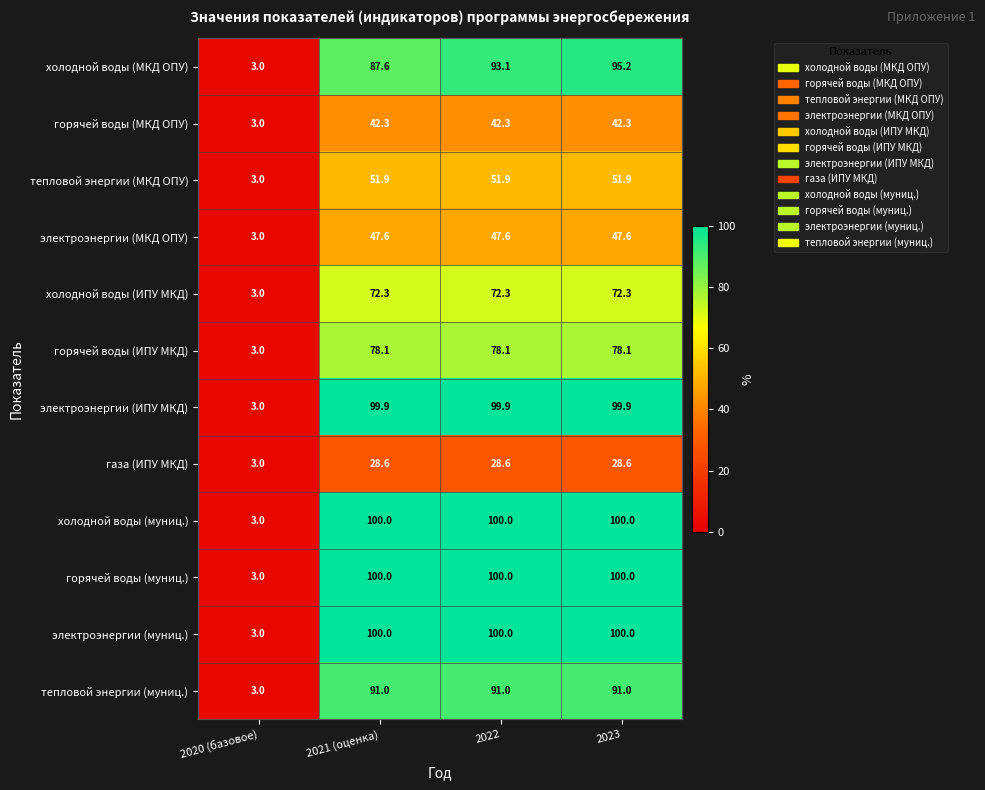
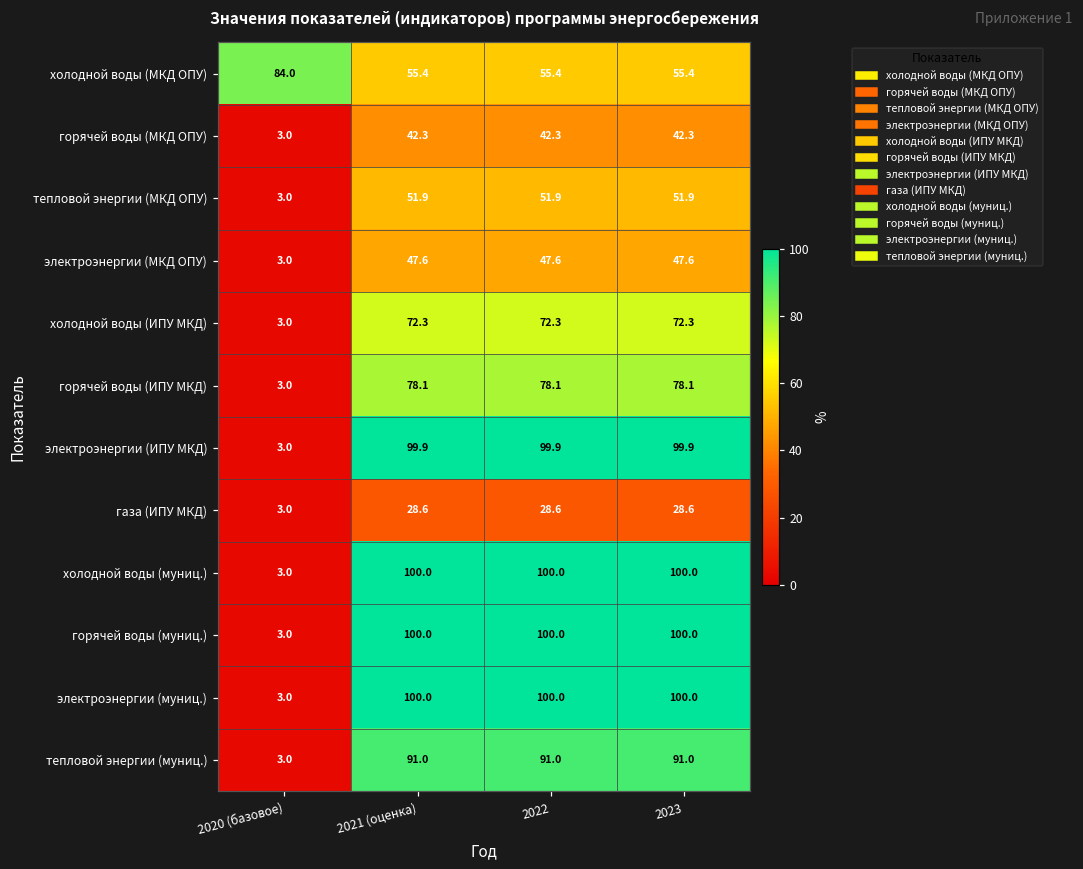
холодной воды (МКД ОПУ), 2020 (базовое): 3.0 -> 84.0
холодной воды (МКД ОПУ), 2021 (оценка): 87.6 -> 55.4
холодной воды (МКД ОПУ), 2022: 93.1 -> 55.4
холодной воды (МКД ОПУ), 2023: 95.2 -> 55.4
